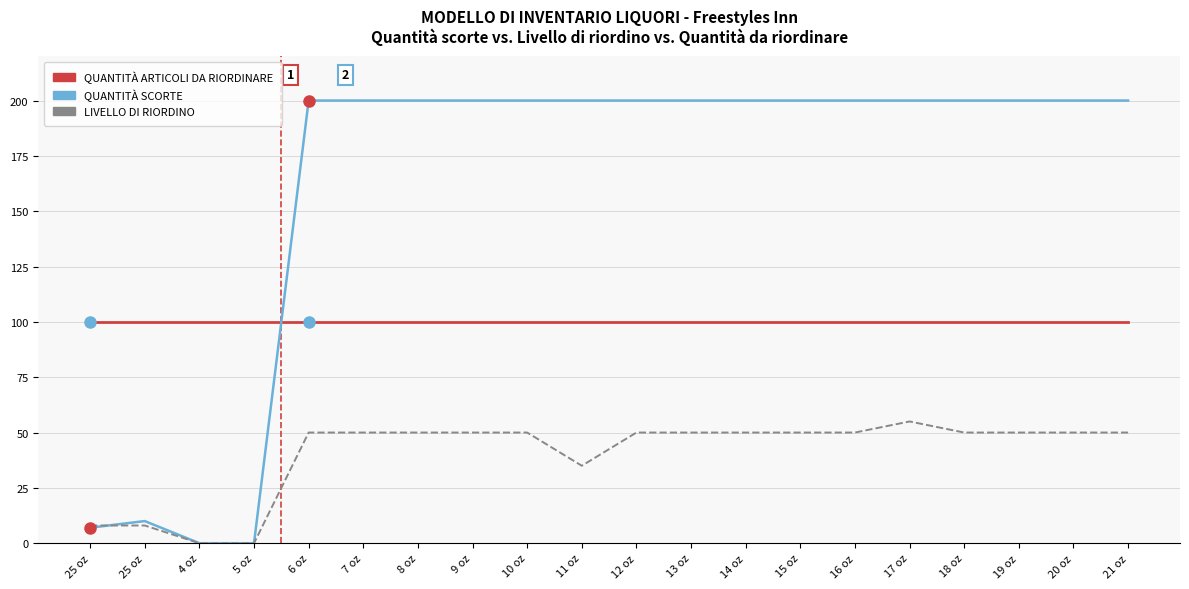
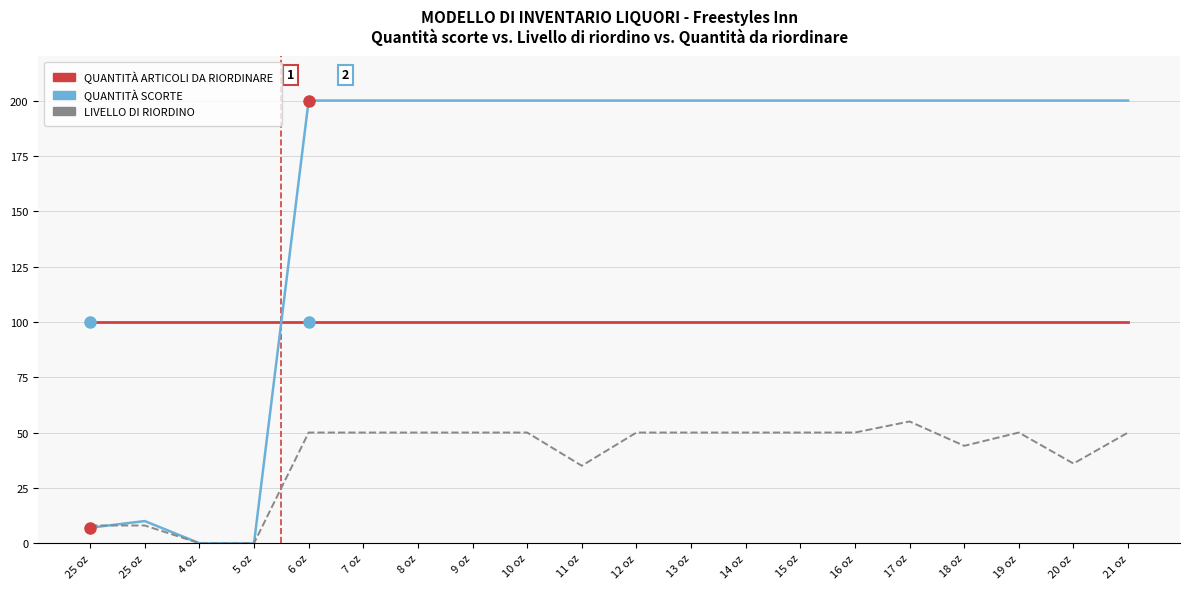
LIVELLO DI RIORDINO, 18 oz: 50 -> 44
LIVELLO DI RIORDINO, 20 oz: 50 -> 36
